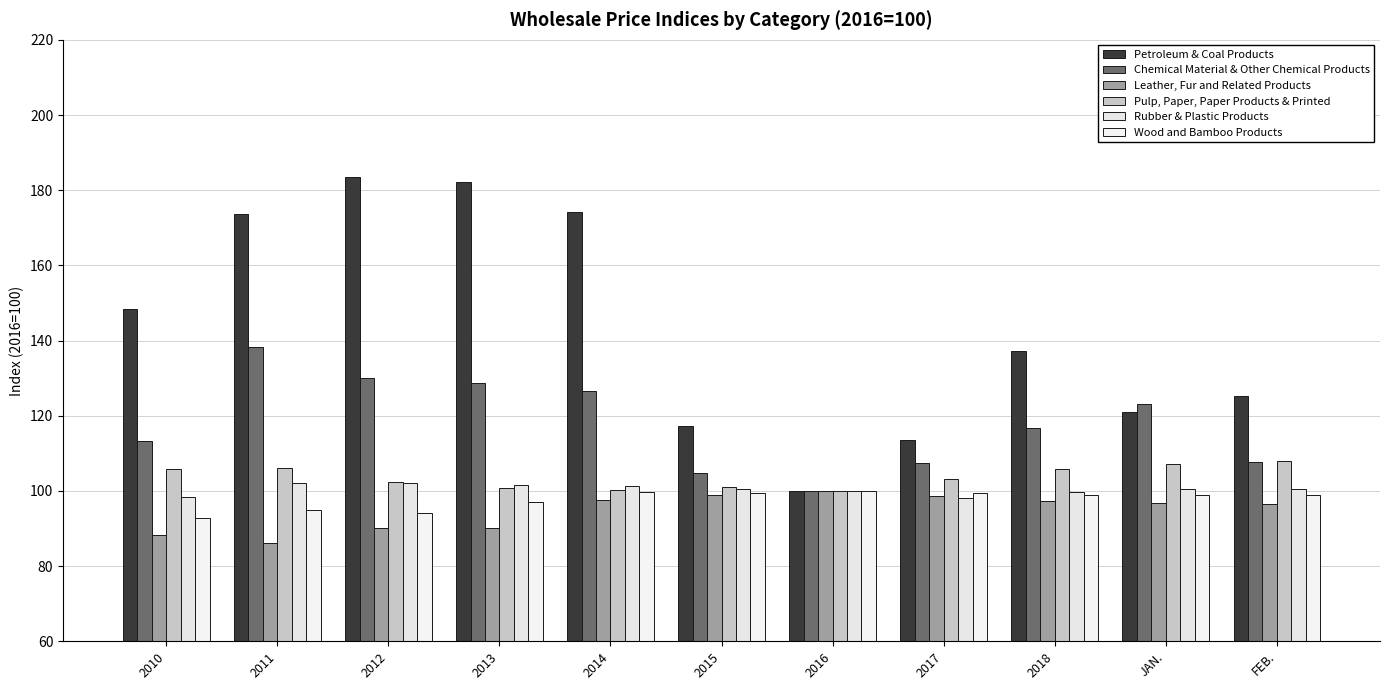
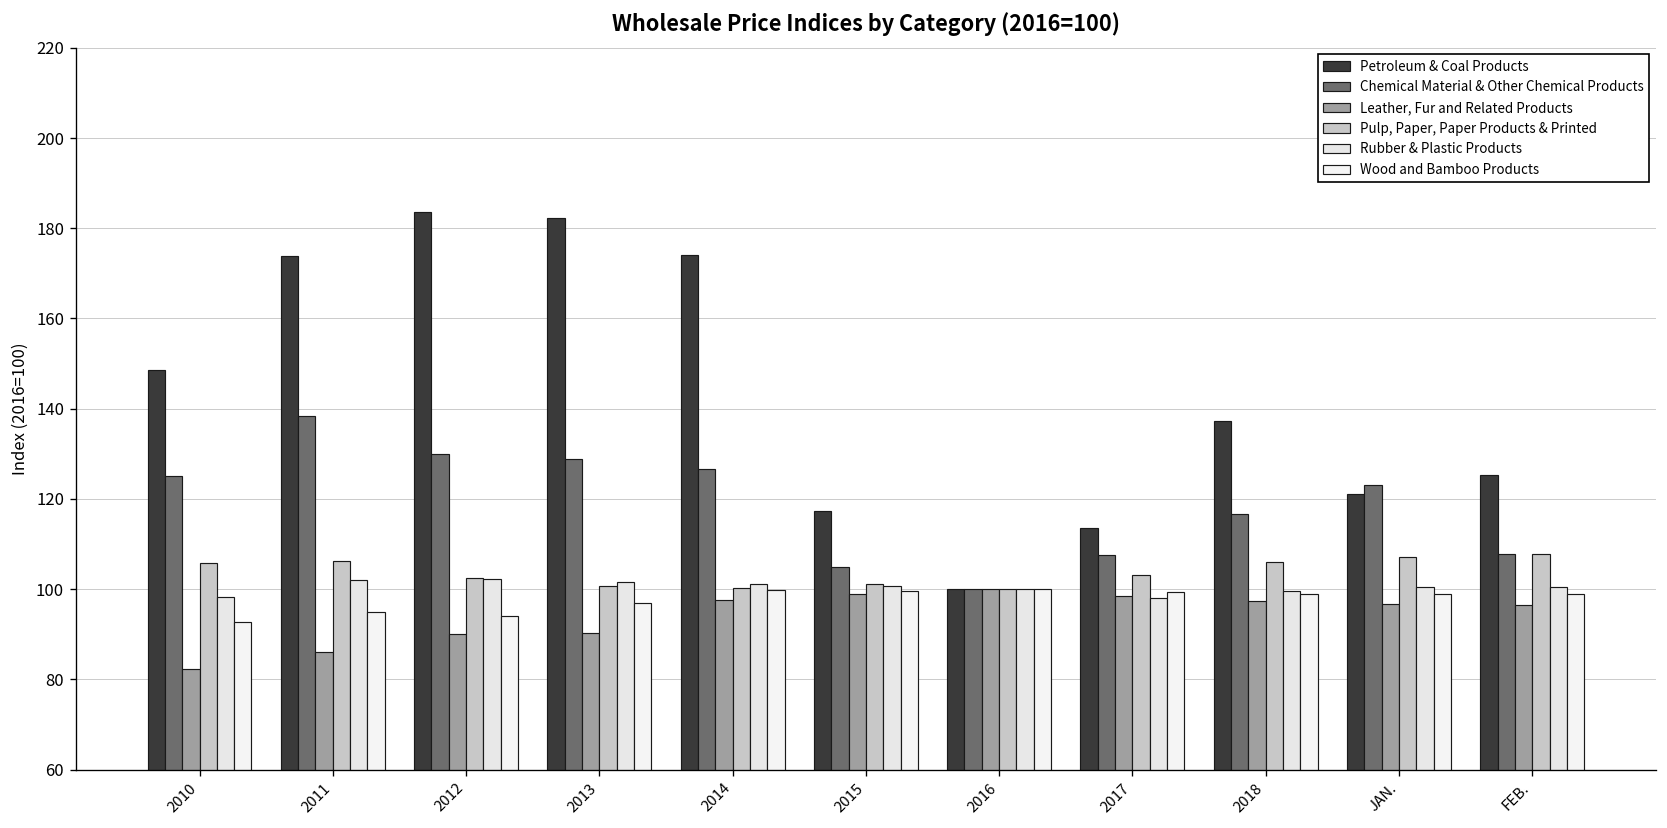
Chemical Material & Other Chemical Products, 2010: 113 -> 125
Leather, Fur and Related Products, 2010: 88 -> 82
